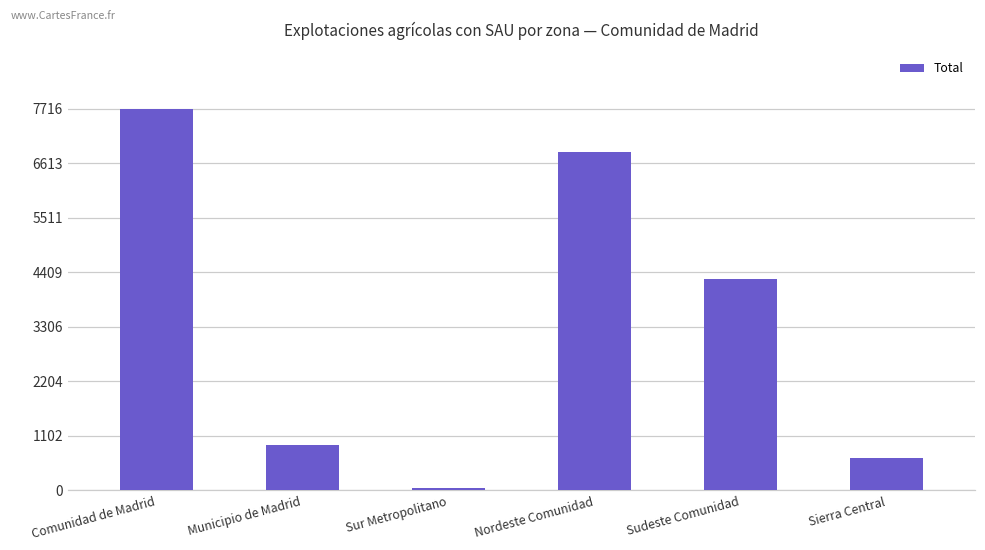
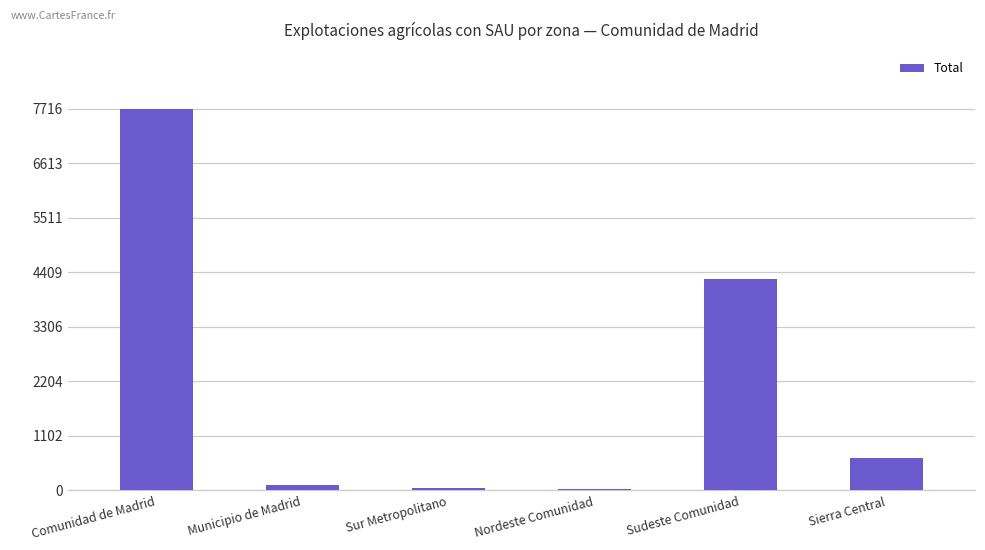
Municipio de Madrid: 900 -> 100
Nordeste Comunidad: 6800 -> 0
